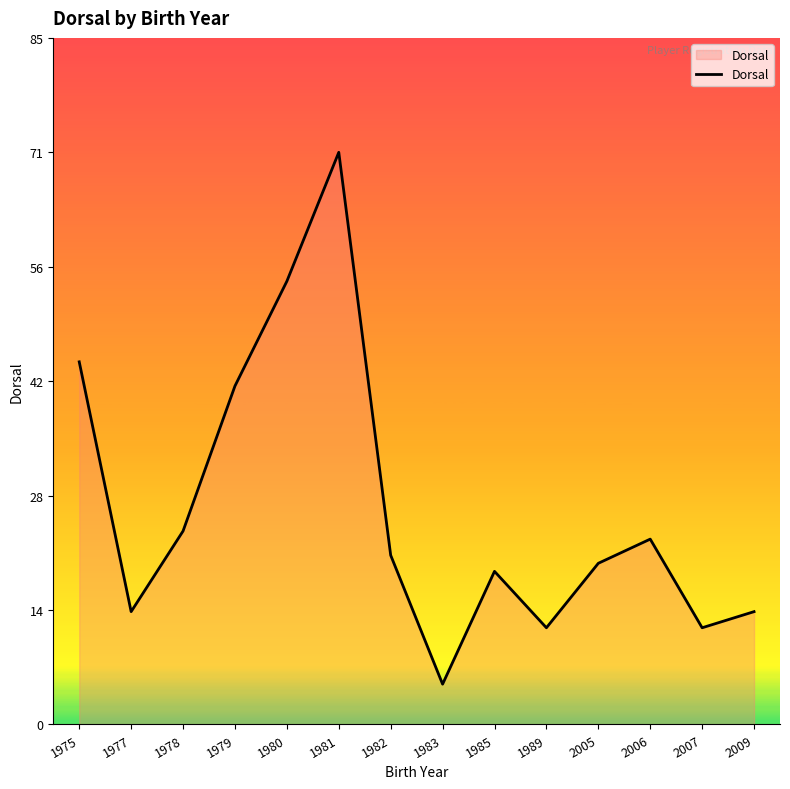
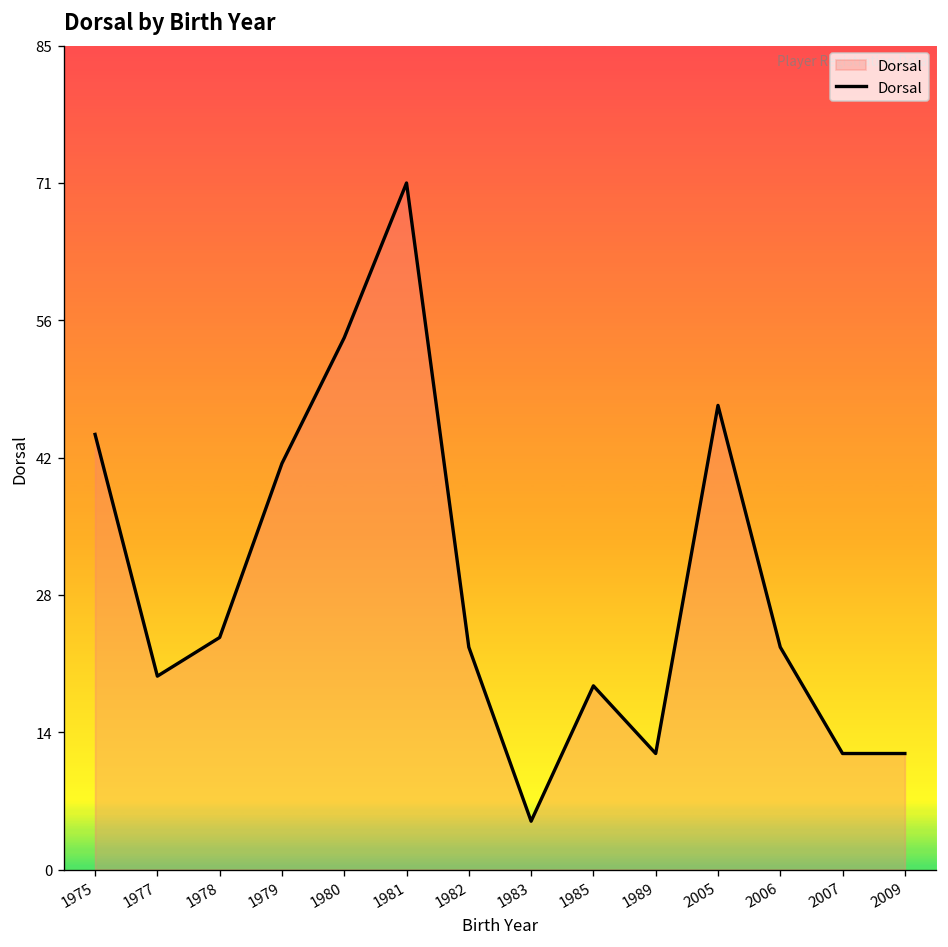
1977: 14 -> 20
1982: 21 -> 23
2005: 20 -> 48
2009: 14 -> 12
